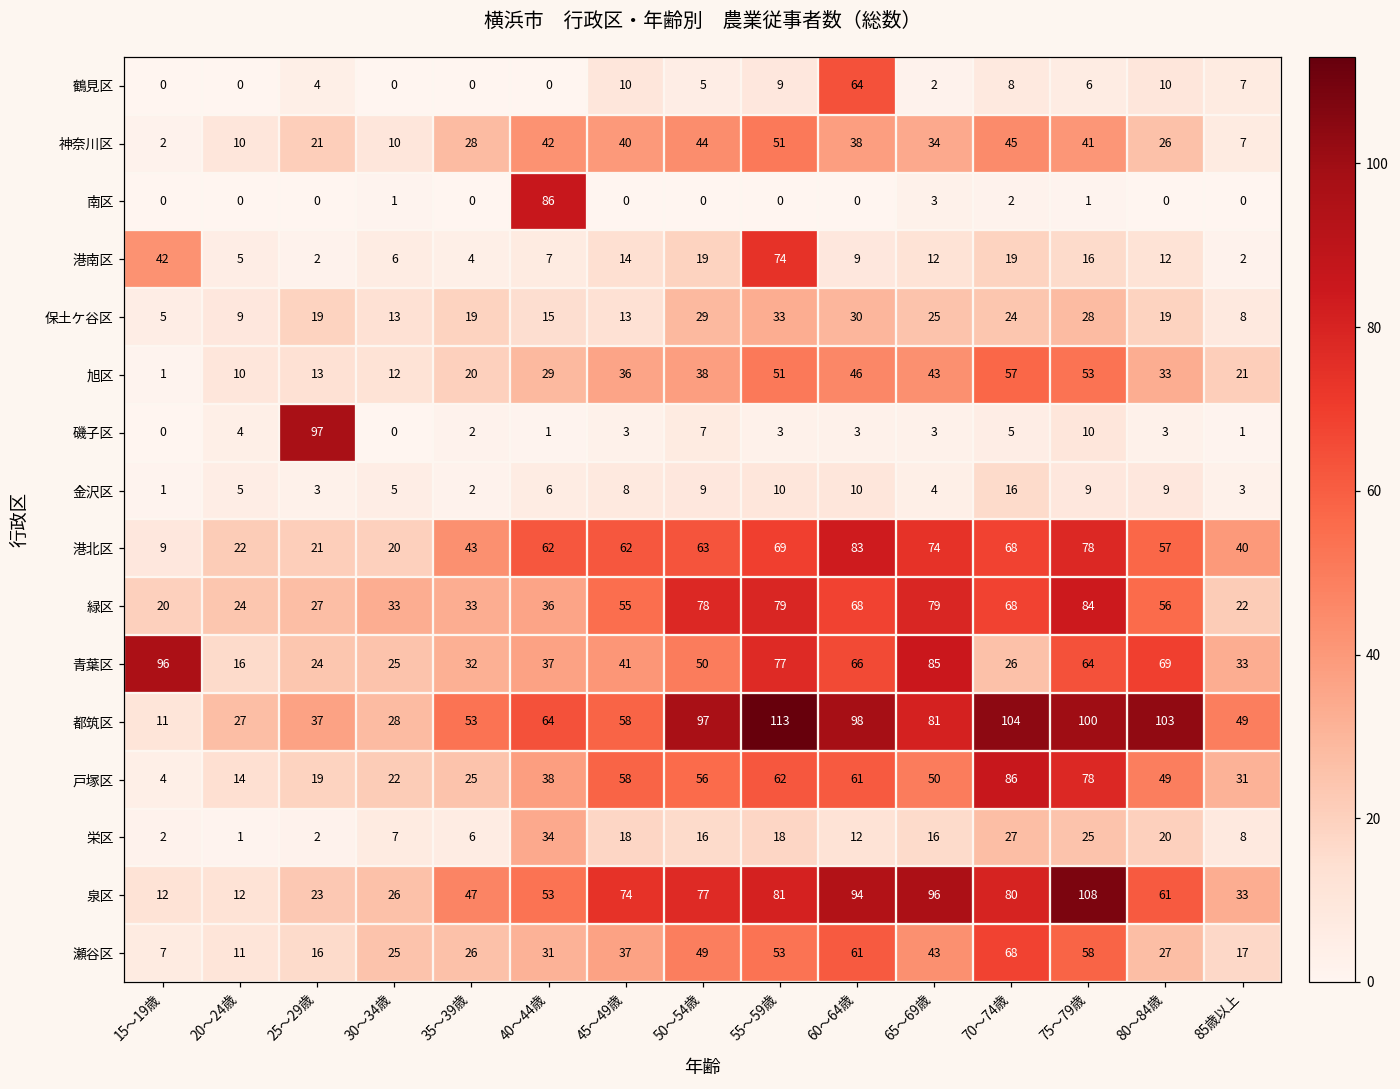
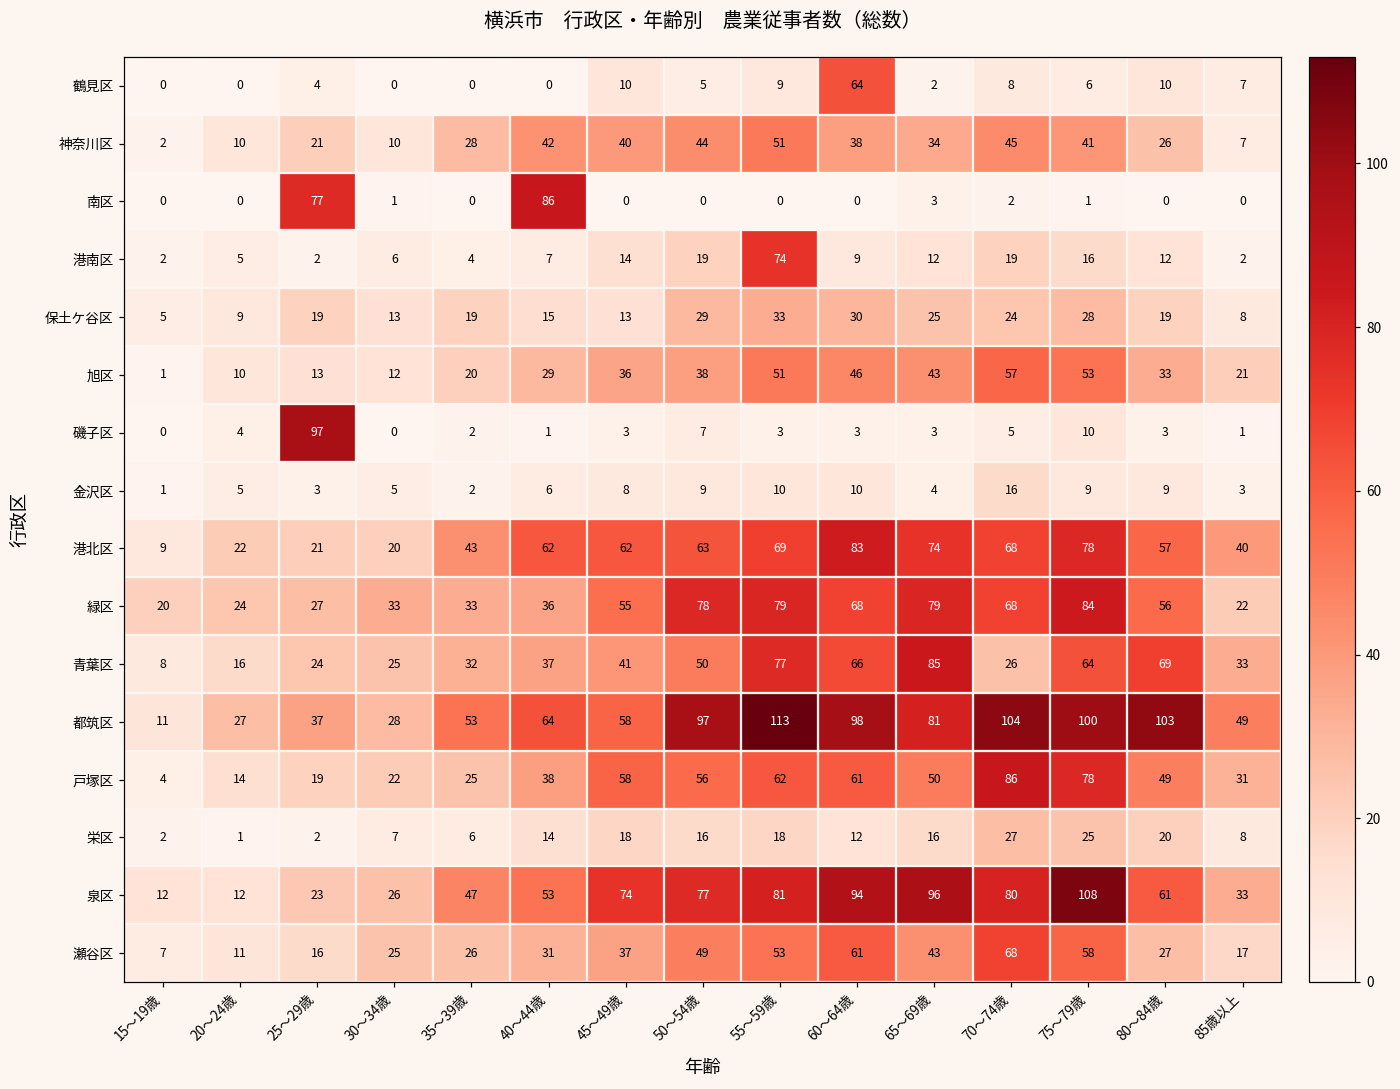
南区, 25～29歳: 0 -> 77
港南区, 15～19歳: 42 -> 2
青葉区, 15～19歳: 96 -> 8
栄区, 40～44歳: 34 -> 14
